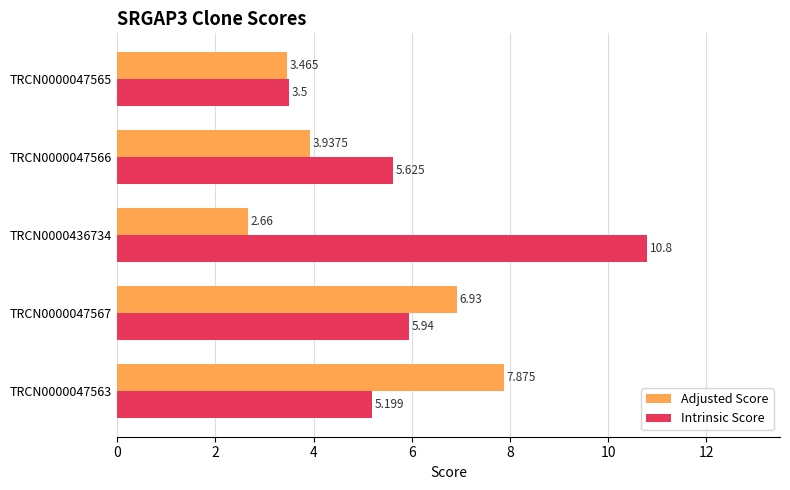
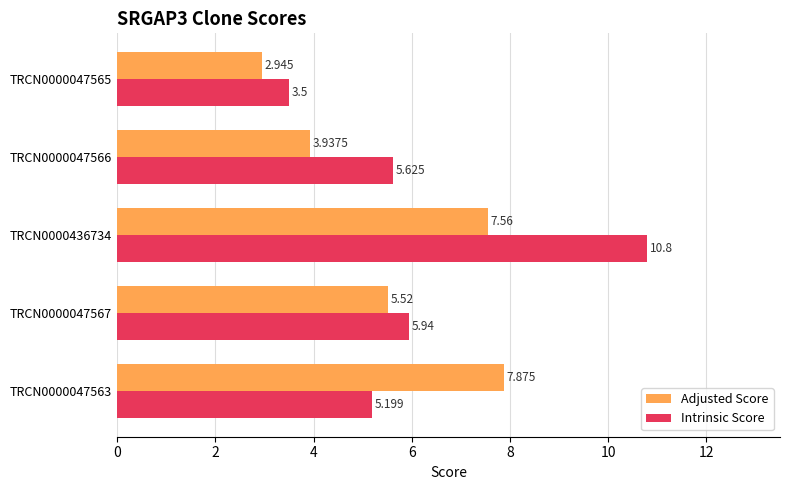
Adjusted Score, TRCN0000047565: 3.465 -> 2.945
Adjusted Score, TRCN0000436734: 2.66 -> 7.56
Adjusted Score, TRCN0000047567: 6.93 -> 5.52
